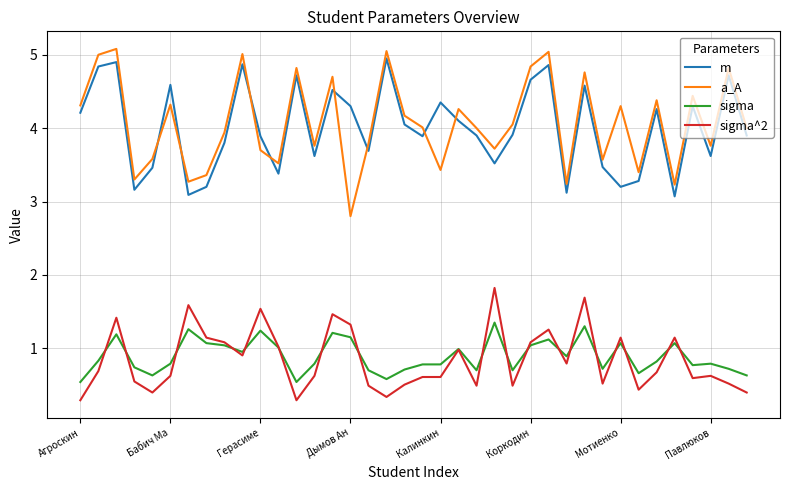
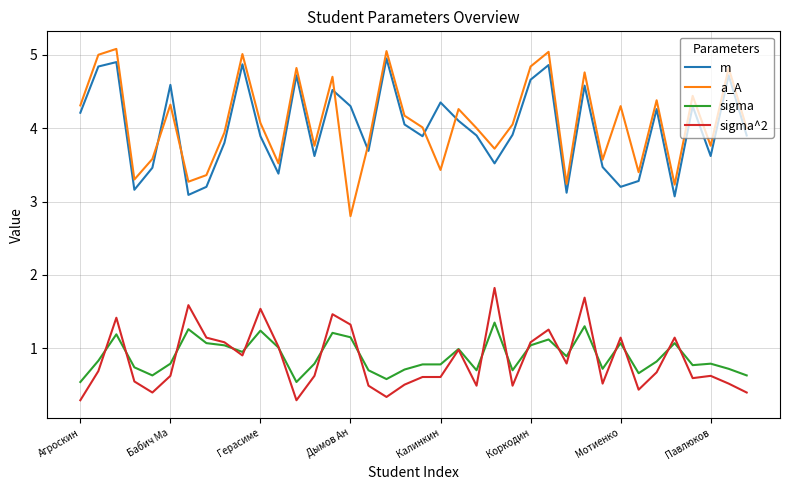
a_A, Герасиме: 3.7 -> 4.1
